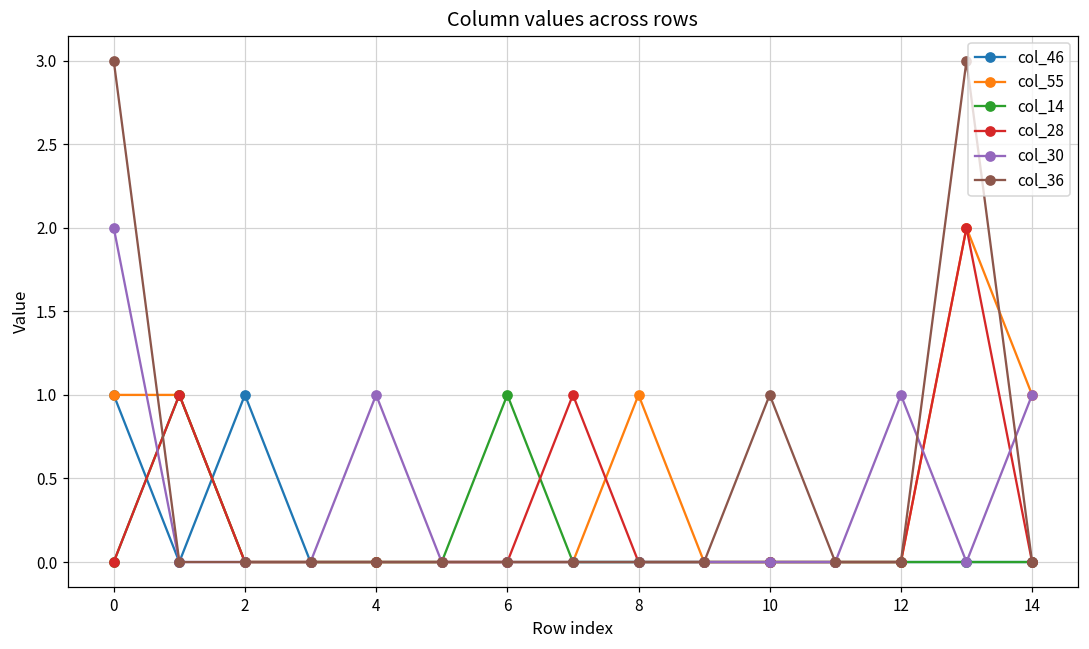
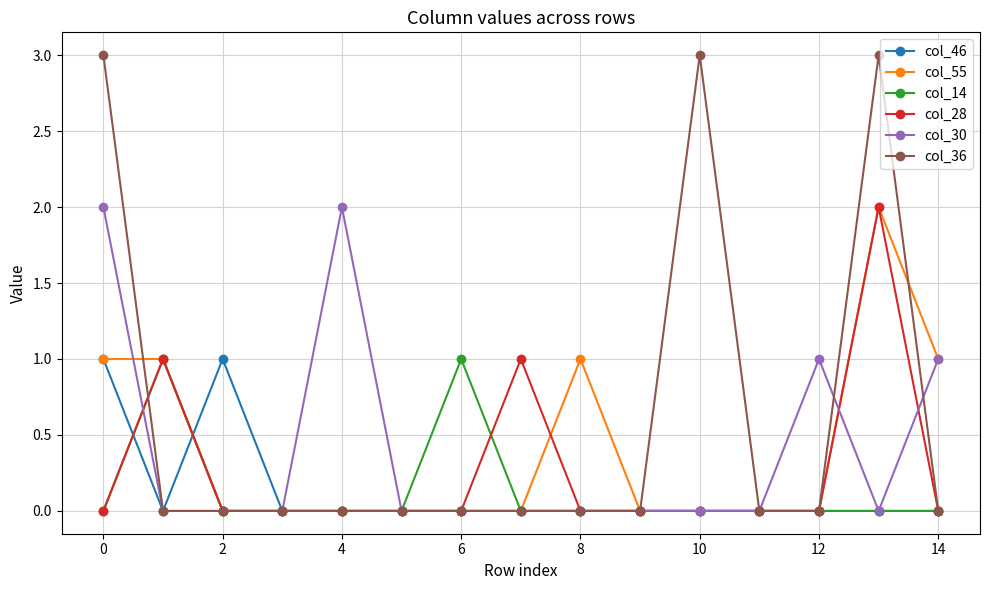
col_30, 4: 1 -> 2
col_36, 10: 1 -> 3
